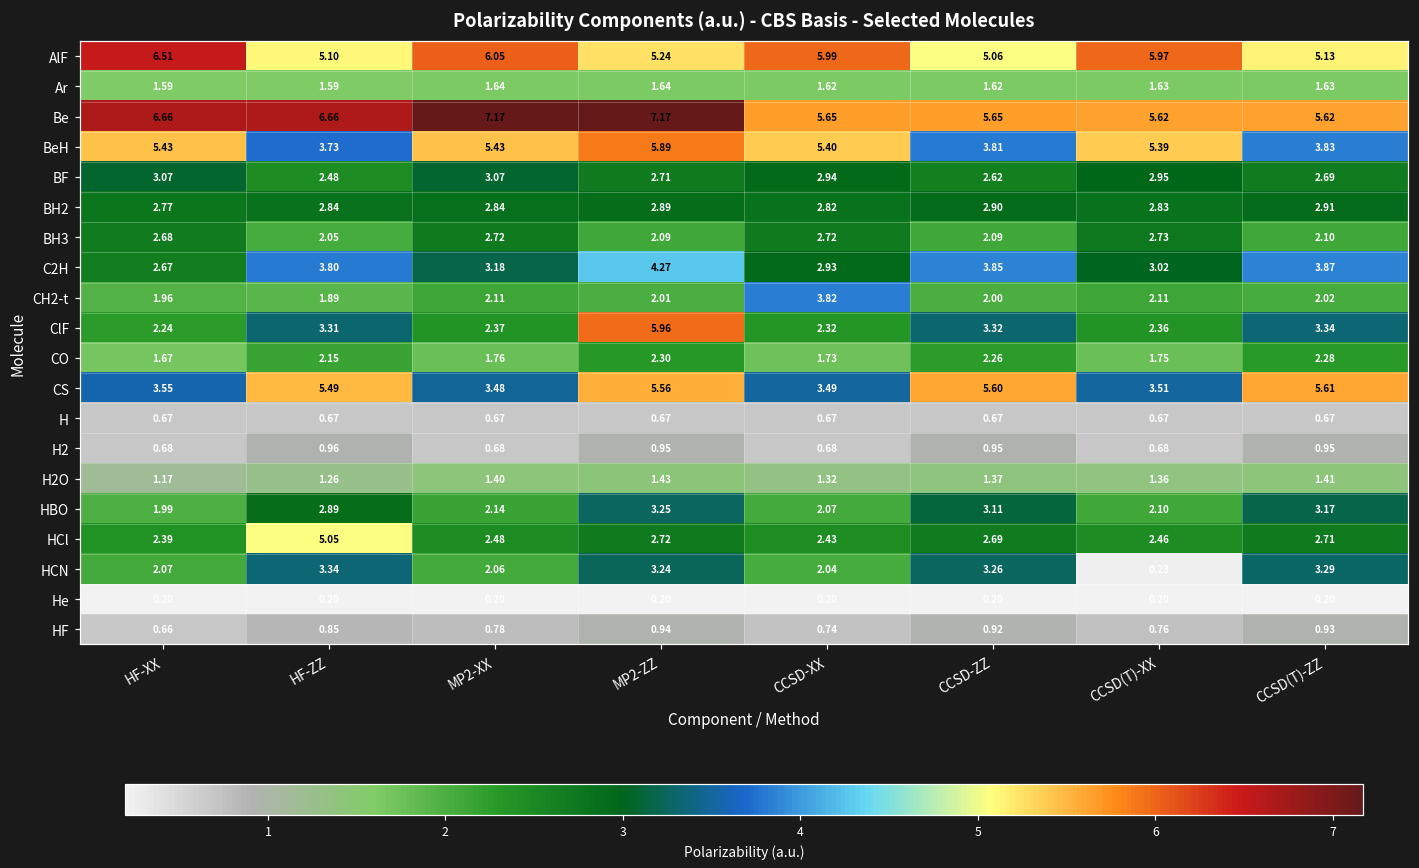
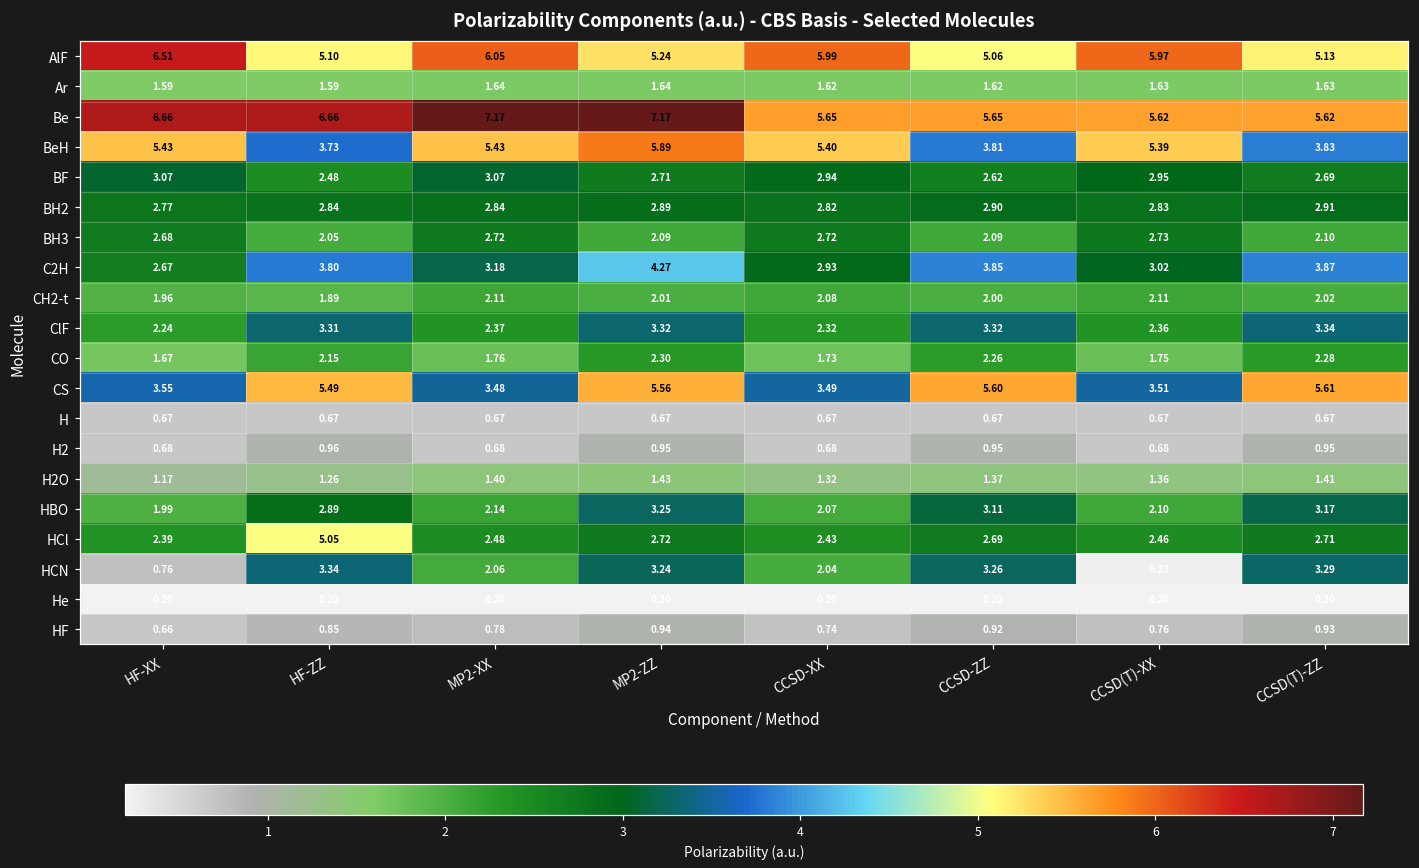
CH2-t, CCSD-XX: 3.82 -> 2.08
ClF, MP2-ZZ: 5.96 -> 3.32
HCN, HF-XX: 2.07 -> 0.76
